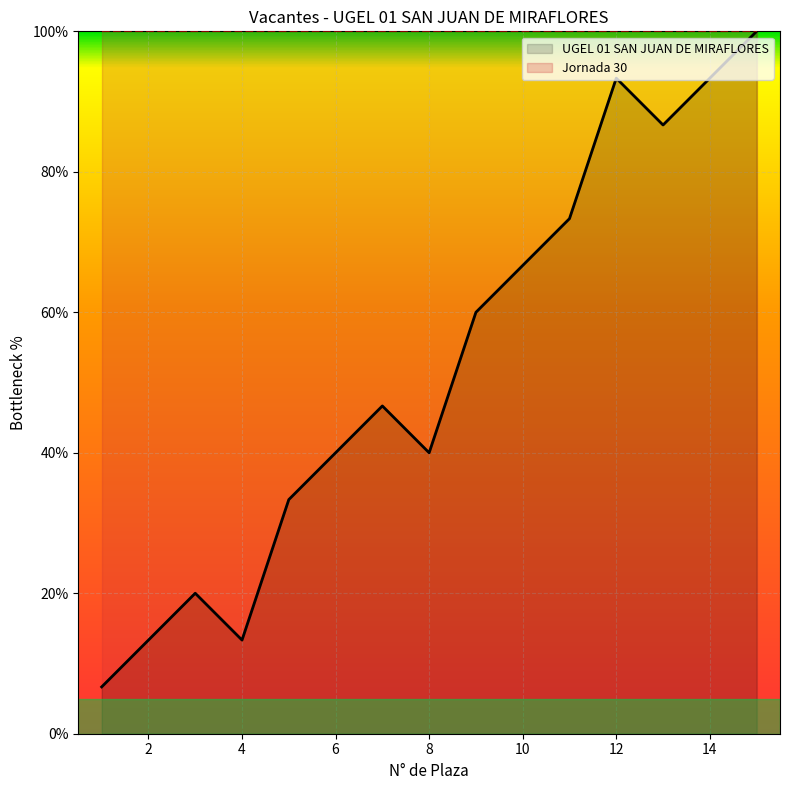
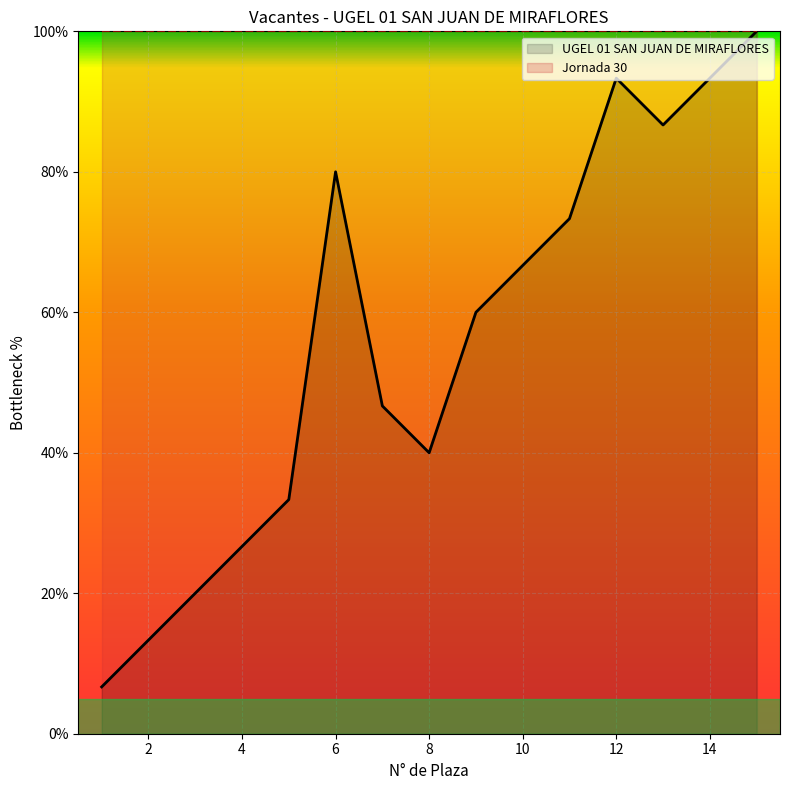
UGEL 01 SAN JUAN DE MIRAFLORES, 4: 13% -> 27%
UGEL 01 SAN JUAN DE MIRAFLORES, 6: 40% -> 80%
